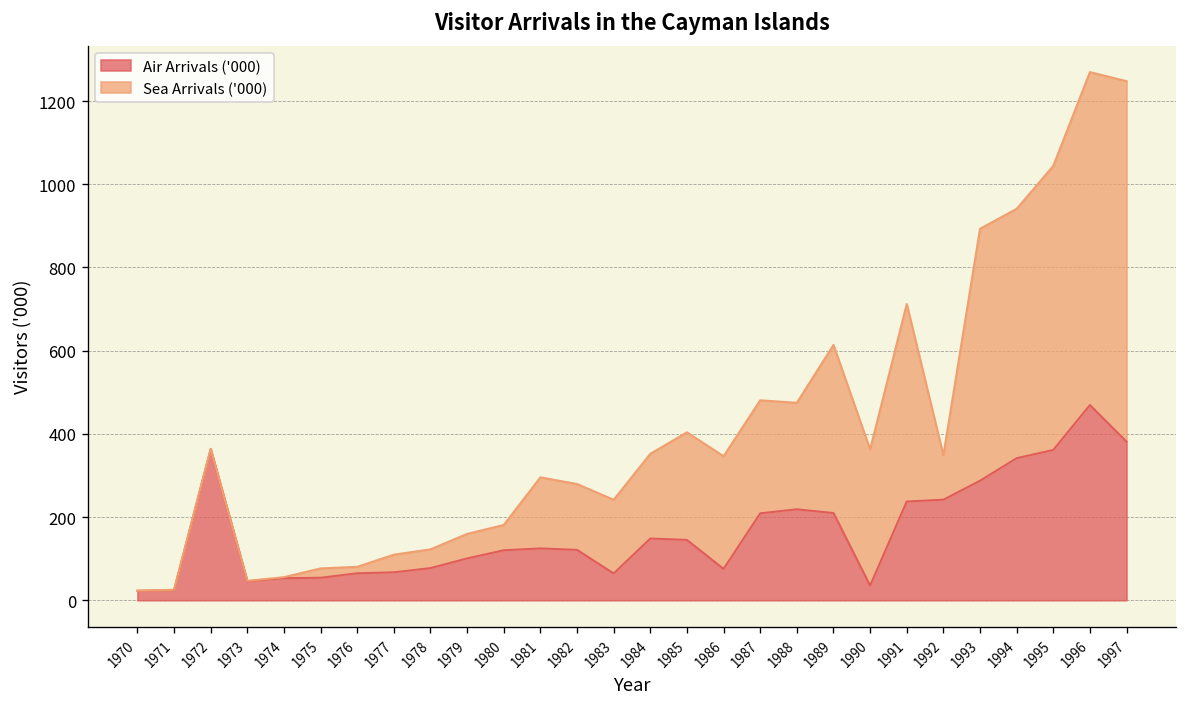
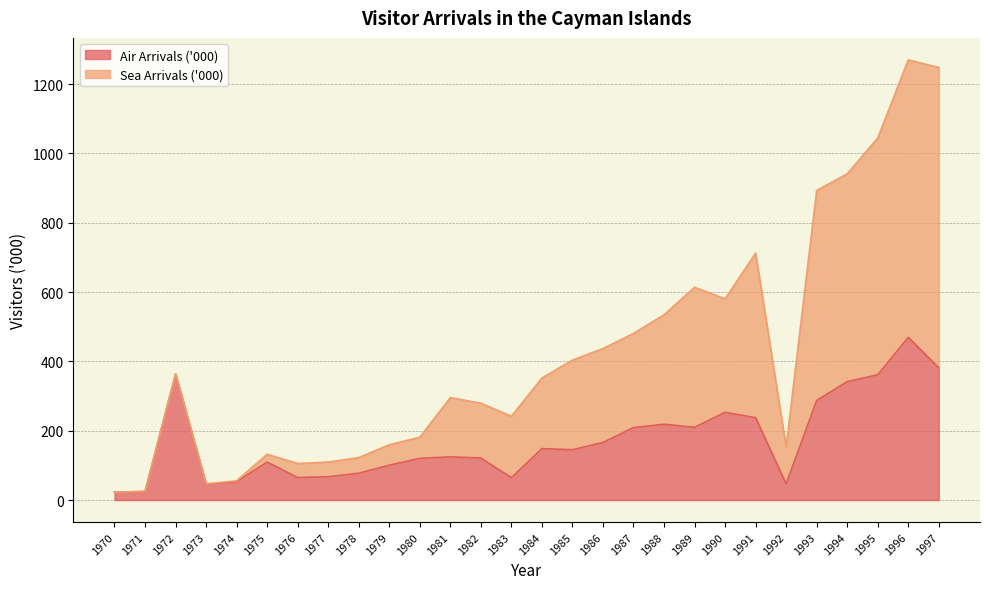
Air Arrivals ('000), 1975: 50 -> 110
Sea Arrivals ('000), 1976: 20 -> 40
Air Arrivals ('000), 1986: 80 -> 170
Sea Arrivals ('000), 1988: 260 -> 320
Air Arrivals ('000), 1990: 40 -> 250
Air Arrivals ('000), 1992: 240 -> 50
